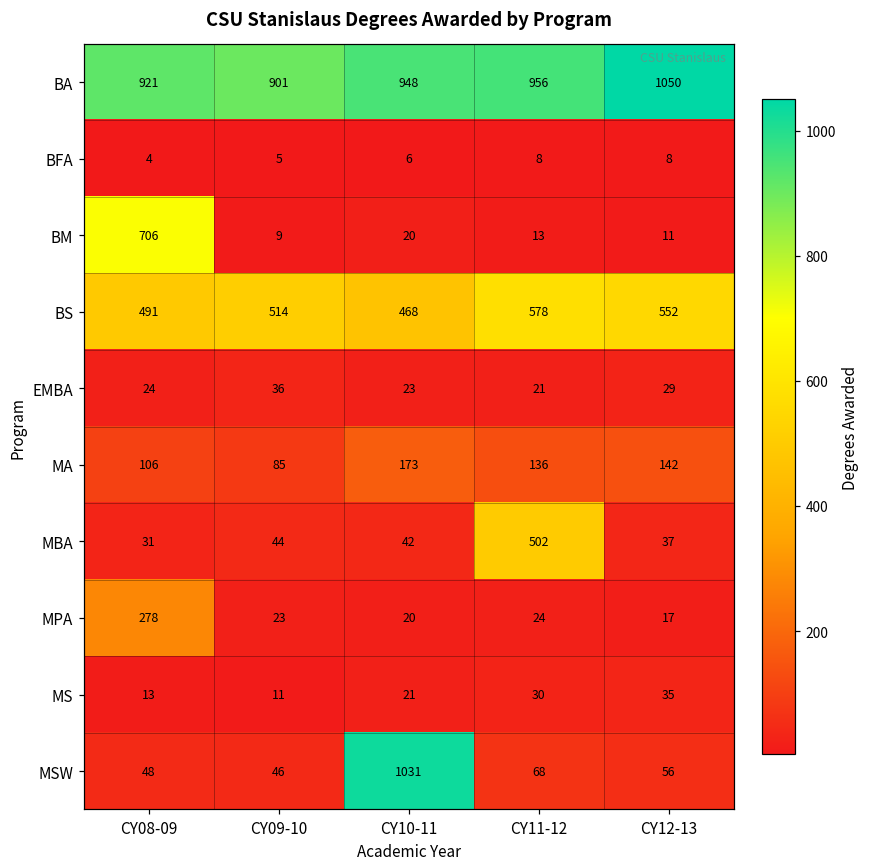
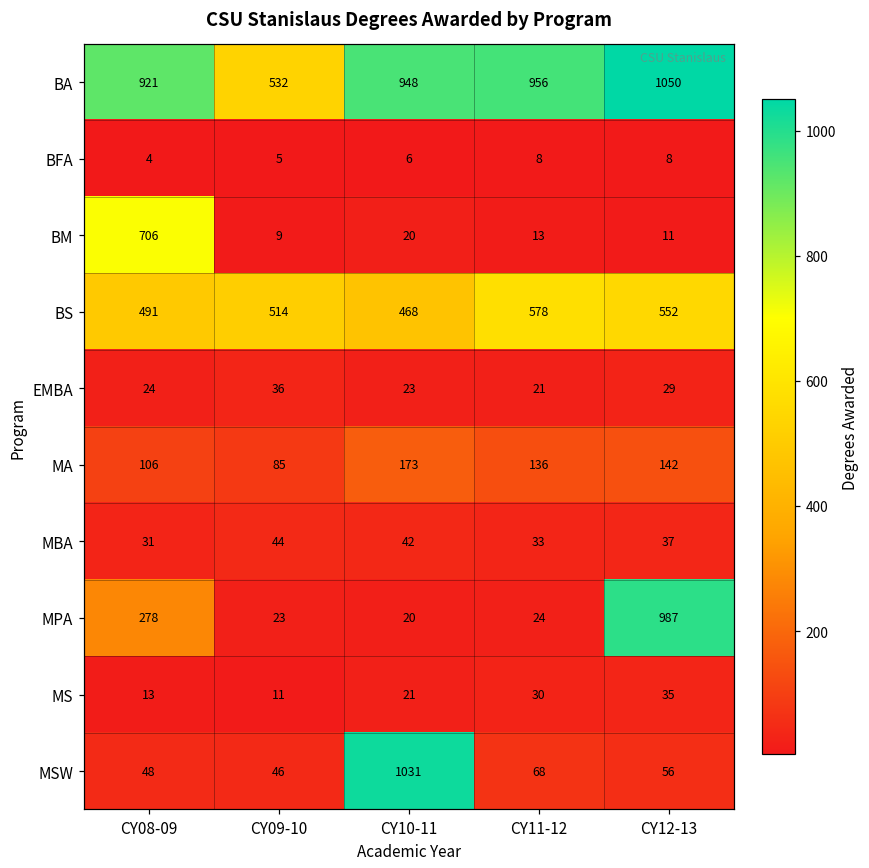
BA, CY09-10: 901 -> 532
MBA, CY11-12: 502 -> 33
MPA, CY12-13: 17 -> 987
